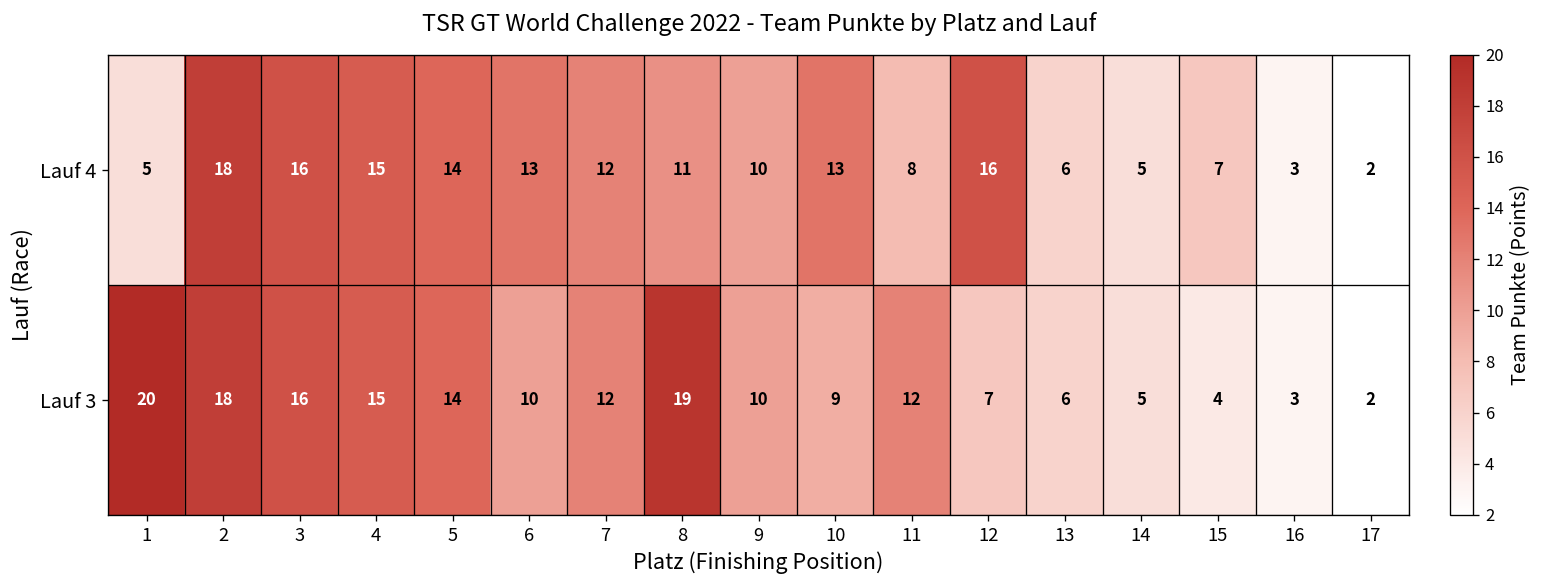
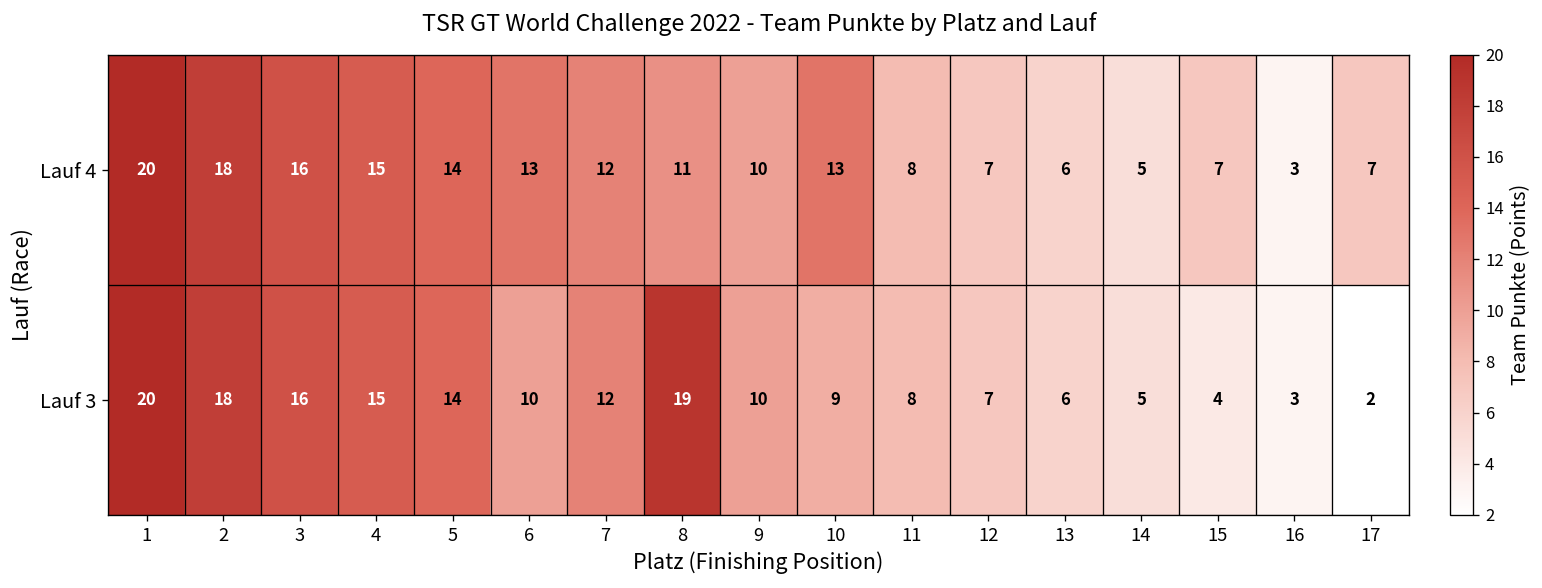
Lauf 4, 1: 5 -> 20
Lauf 4, 12: 16 -> 7
Lauf 4, 17: 2 -> 7
Lauf 3, 11: 12 -> 8
